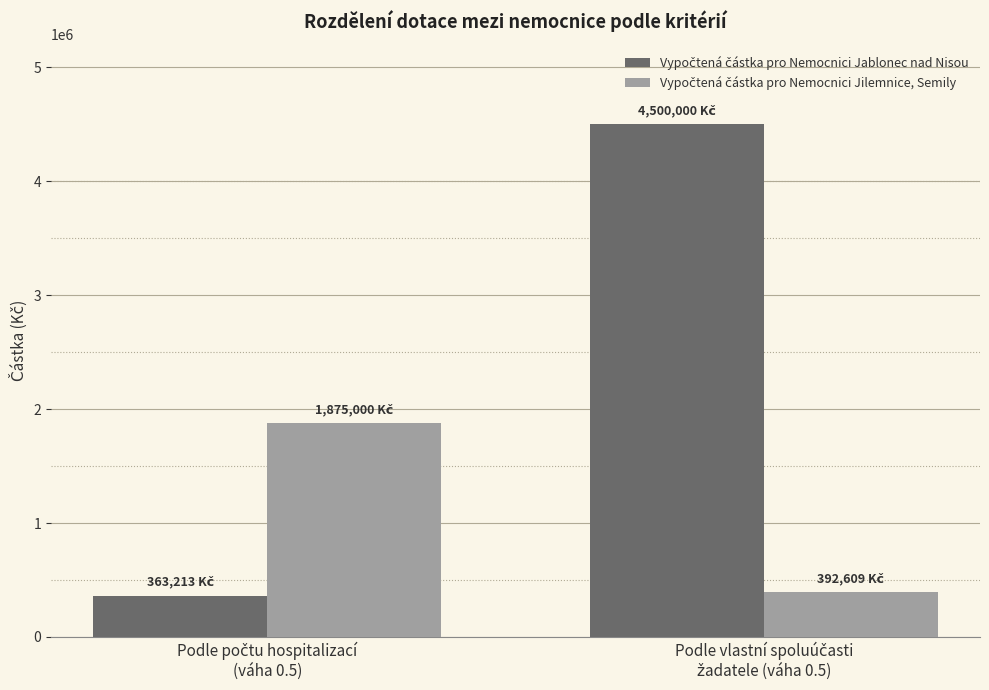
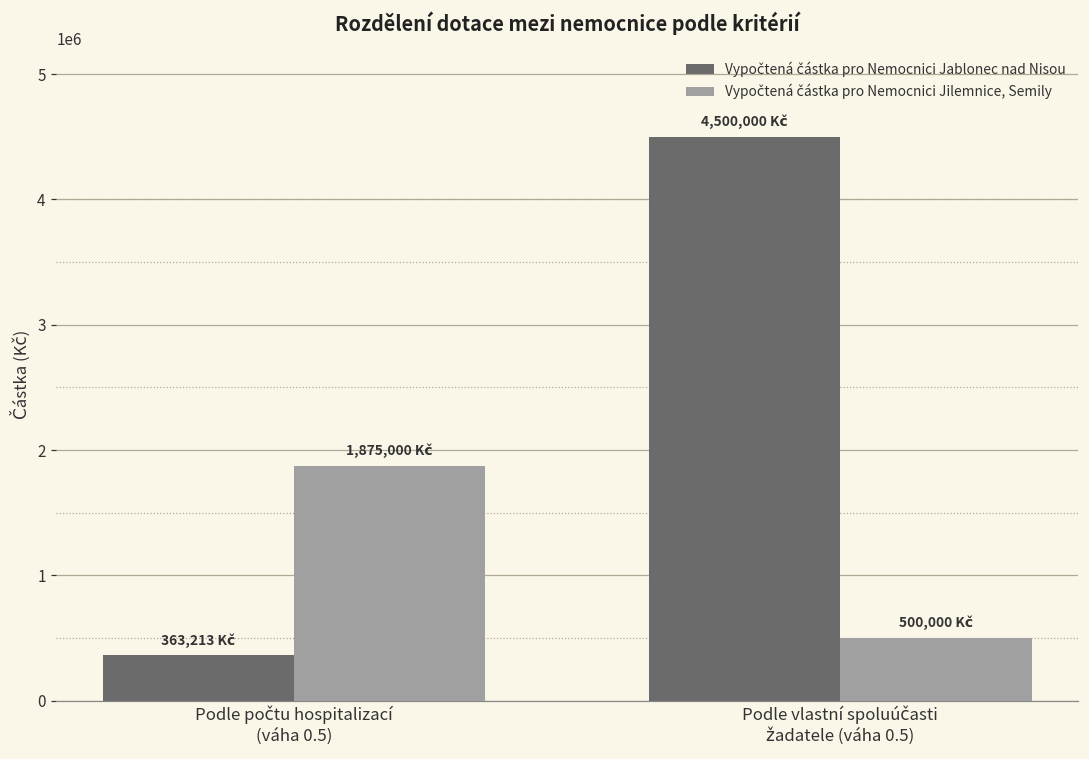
Vypočtená částka pro Nemocnici Jilemnice, Semily, Podle vlastní spoluúčasti žadatele (váha 0.5): 392,609 -> 500,000
